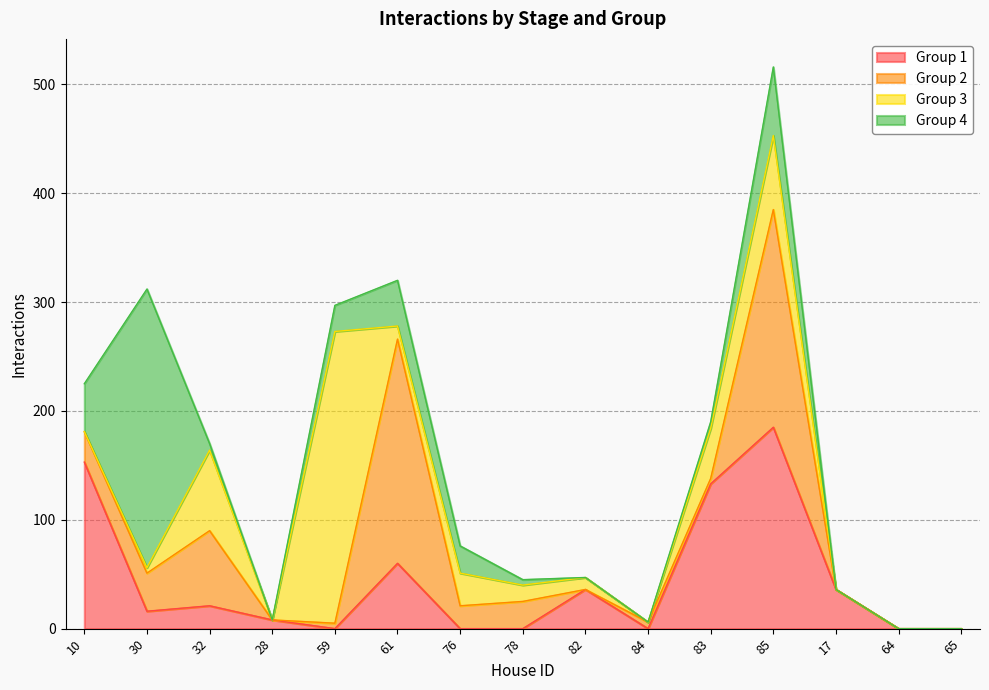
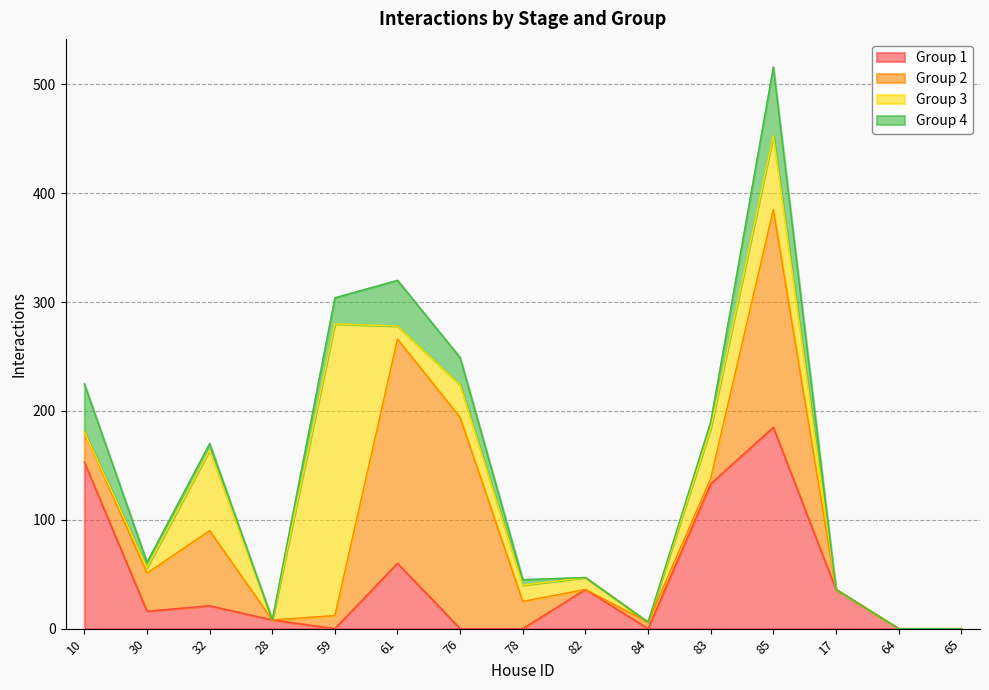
Group 4, 30: 256 -> 5
Group 2, 59: 5 -> 12
Group 2, 76: 21 -> 194
